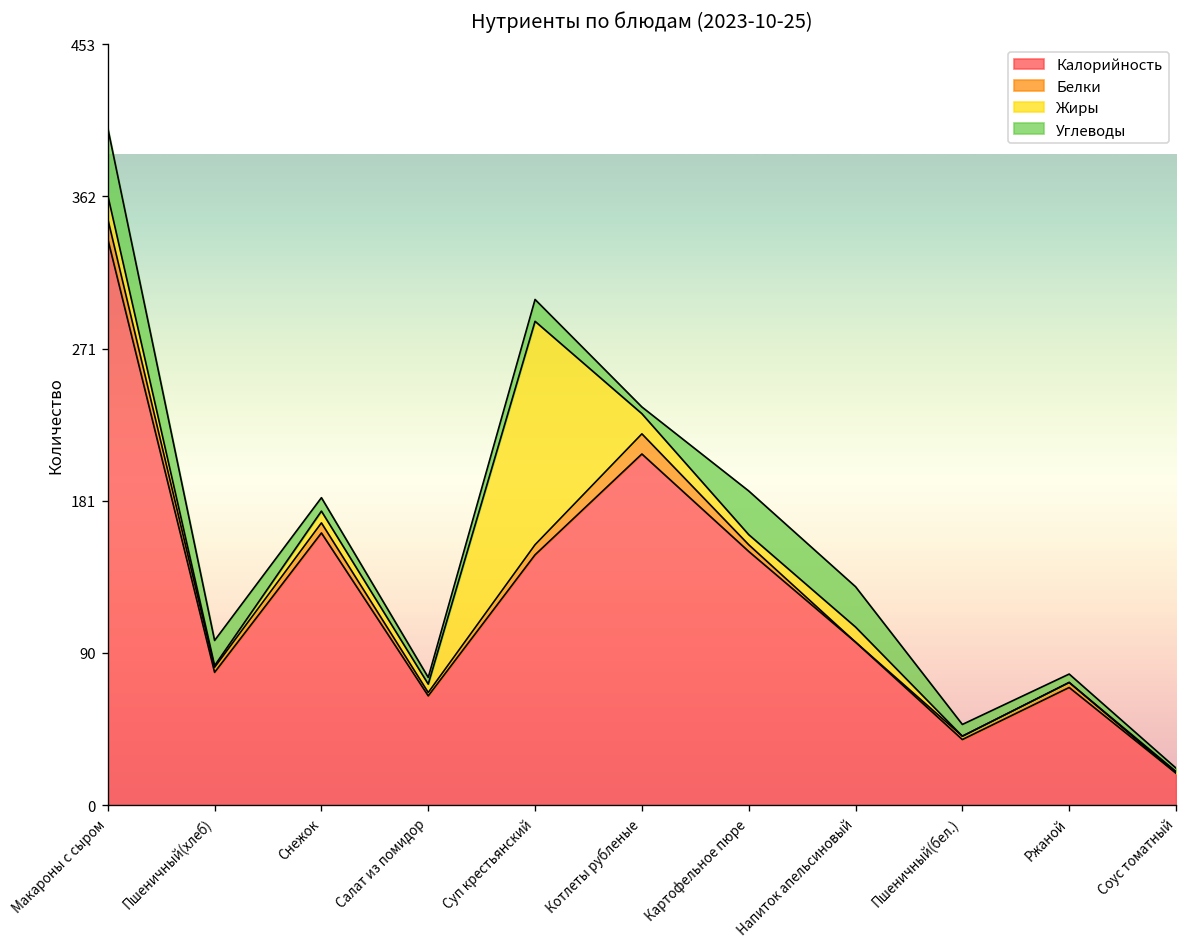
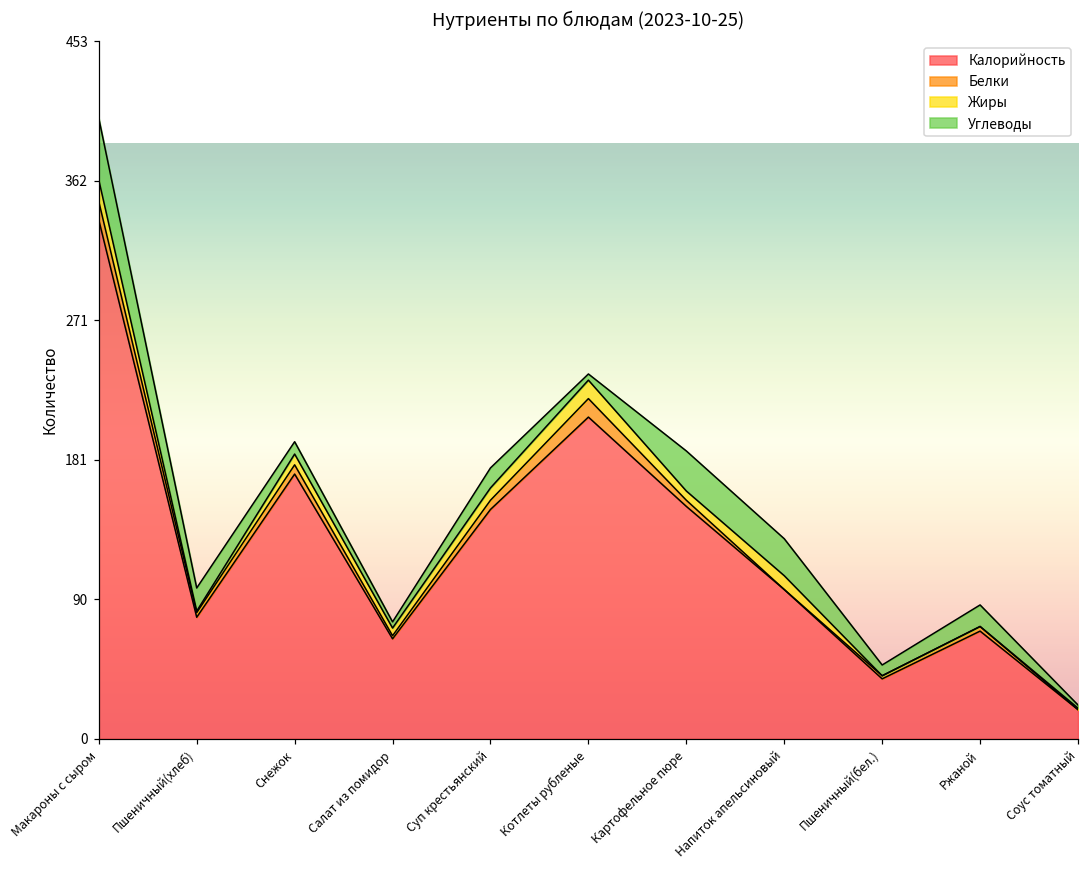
Калорийность, Снежок: 162 -> 172
Жиры, Суп крестьянский: 133 -> 8
Углеводы, Ржаной: 5 -> 14
